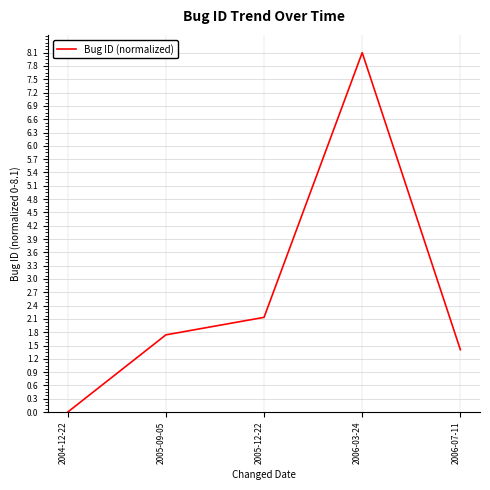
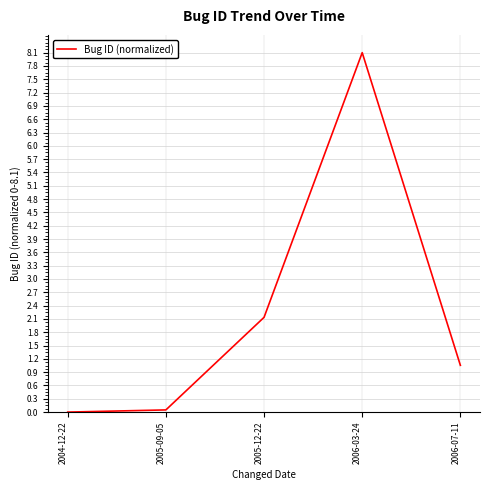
2005-09-05: 1.7 -> 0.0
2006-07-11: 1.4 -> 1.1
